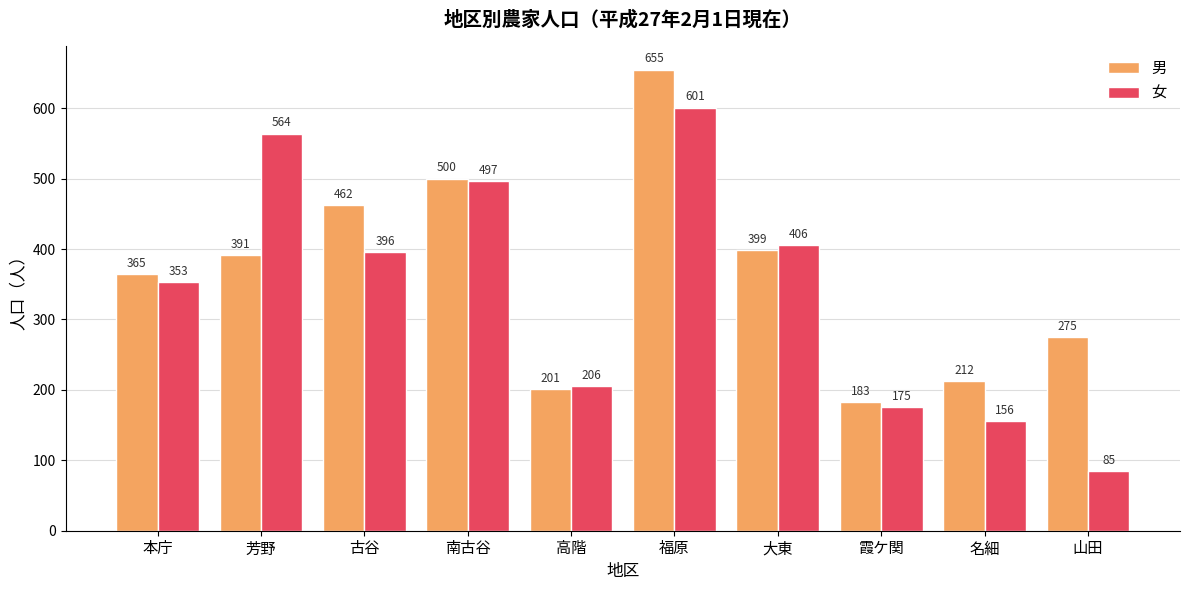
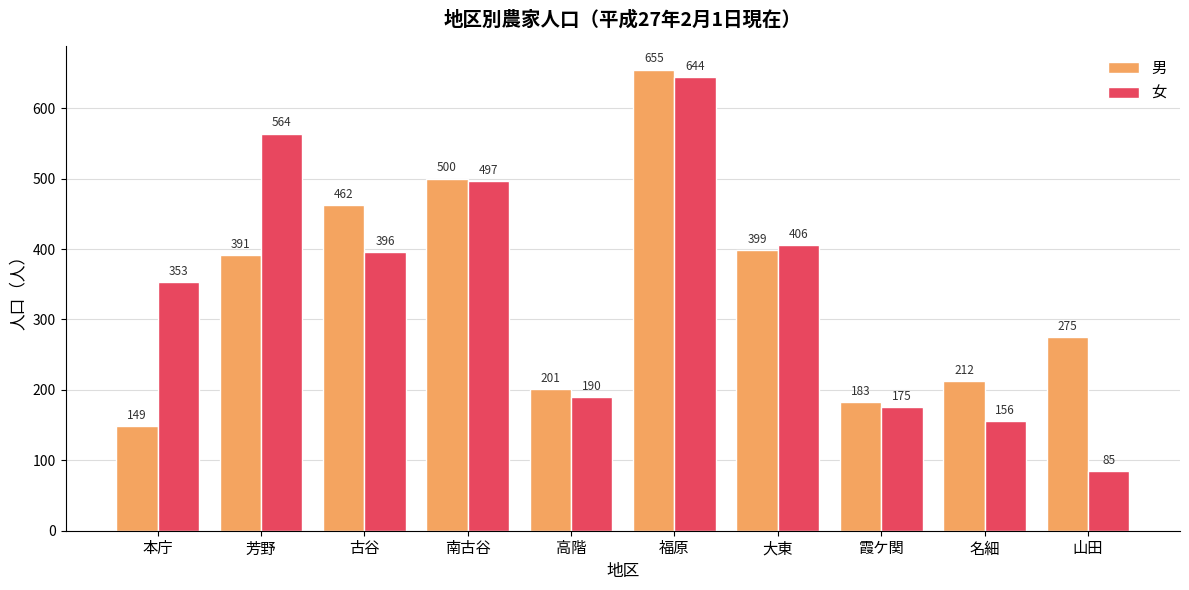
男, 本庁: 365 -> 149
女, 高階: 206 -> 190
女, 福原: 601 -> 644
